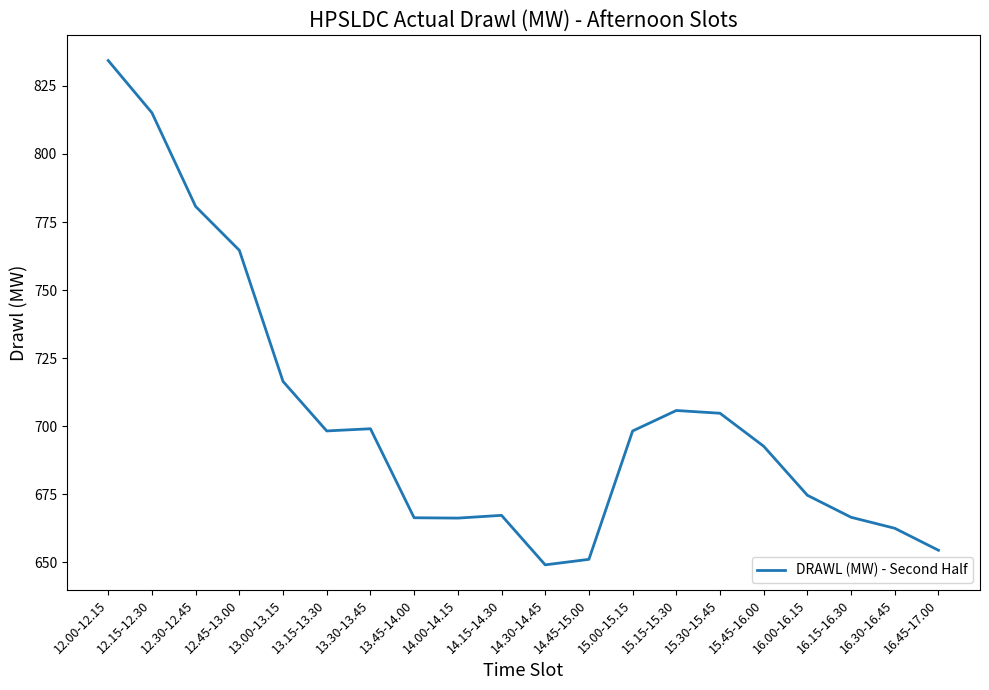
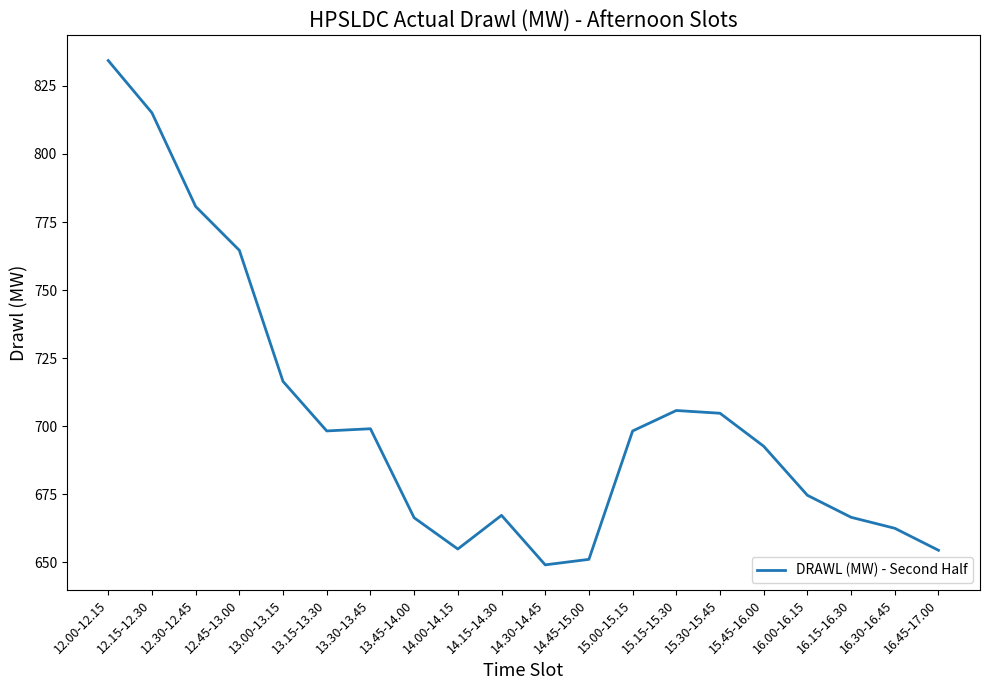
14.00-14.15: 666 -> 655
